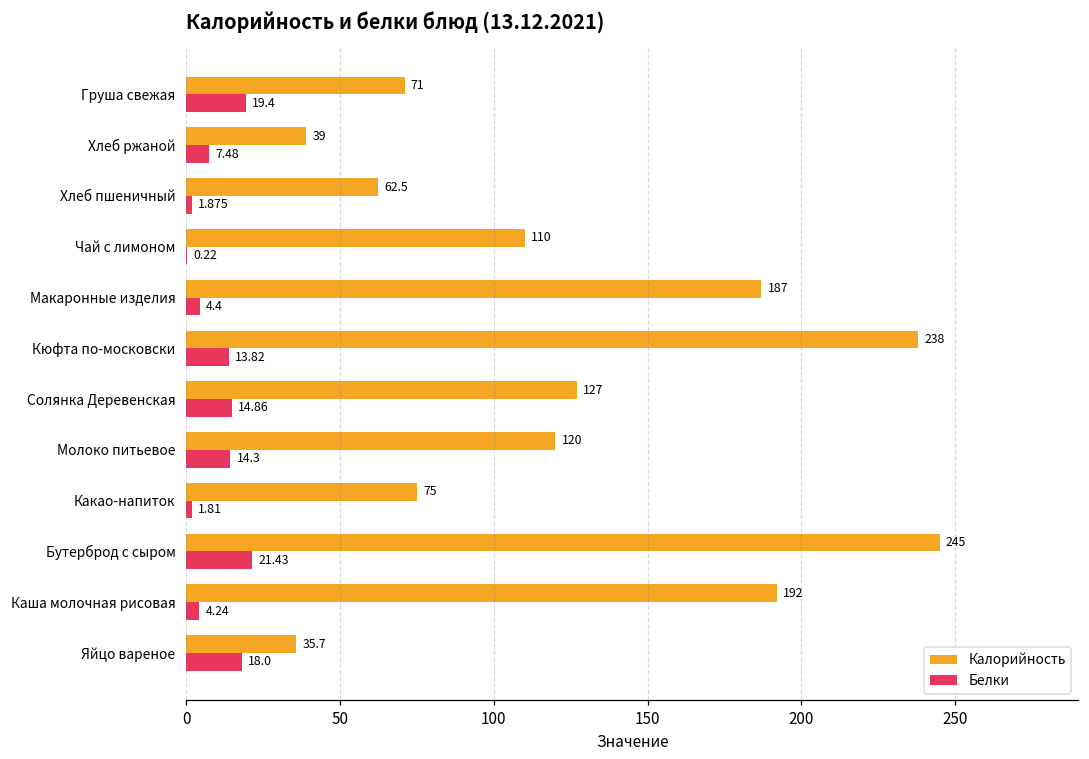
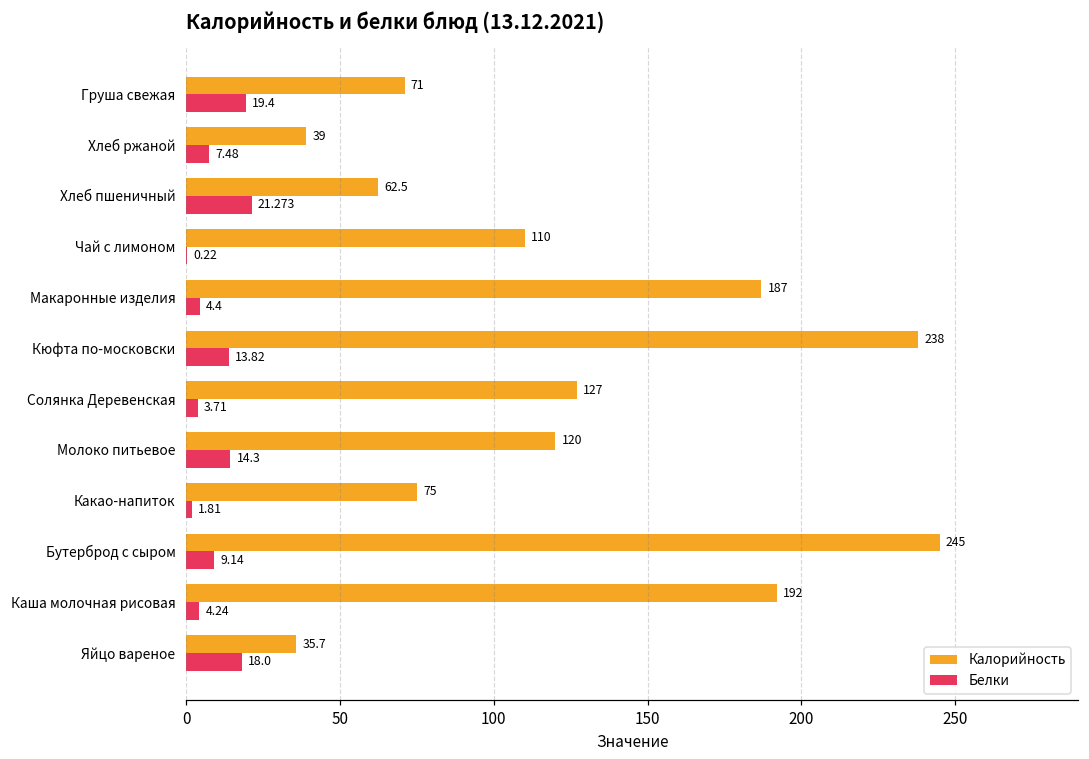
Белки, Хлеб пшеничный: 1.875 -> 21.273
Белки, Солянка Деревенская: 14.86 -> 3.71
Белки, Бутерброд с сыром: 21.43 -> 9.14
